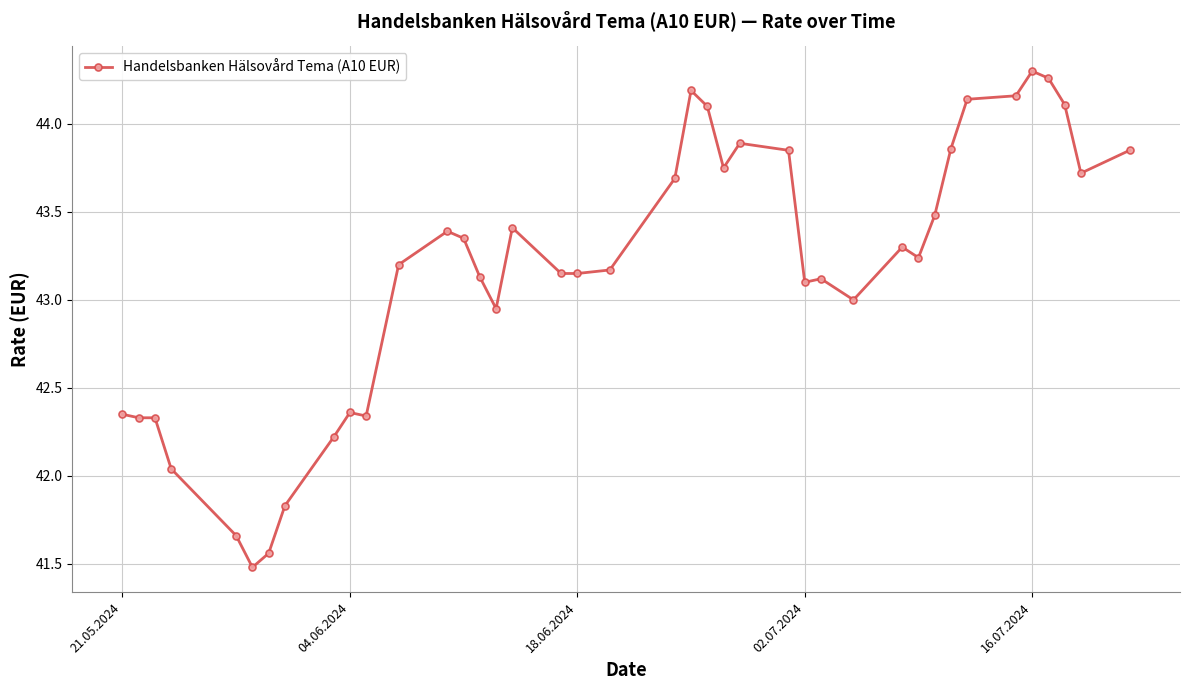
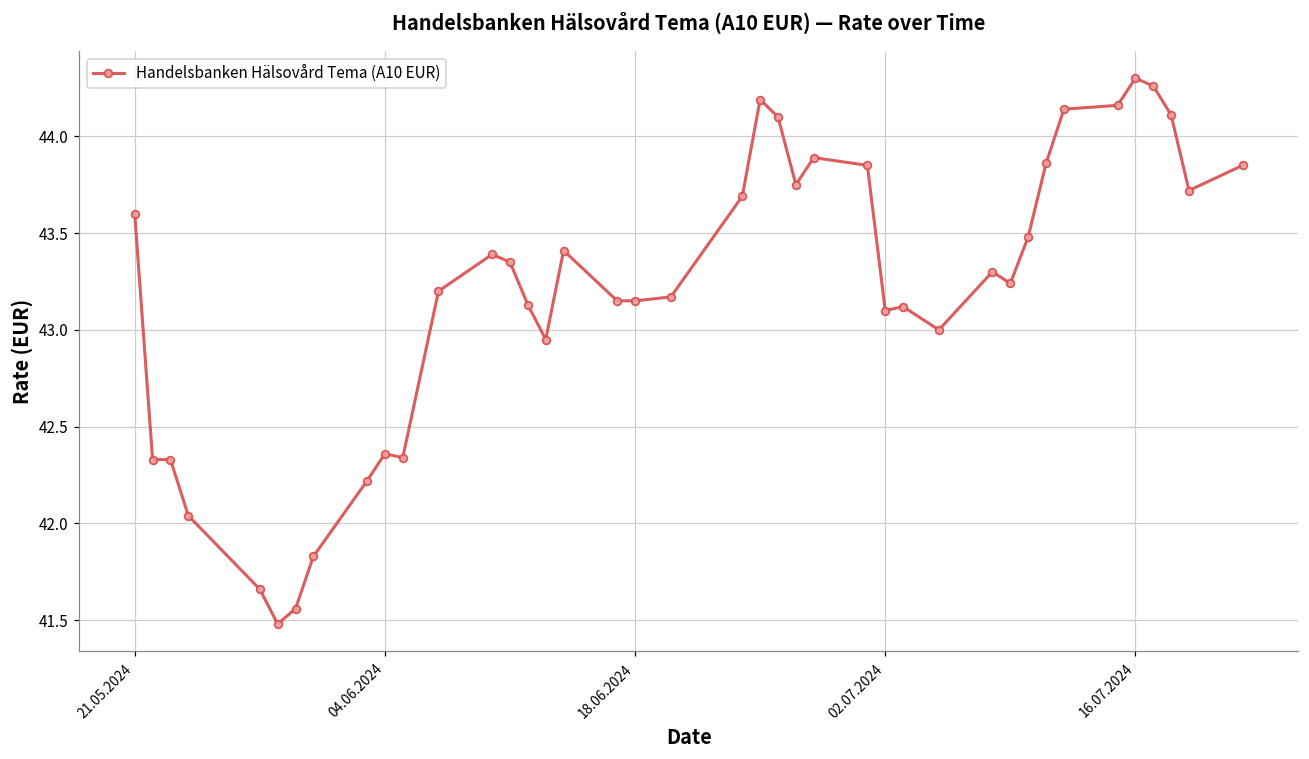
21.05.2024: 42.35 -> 43.60
